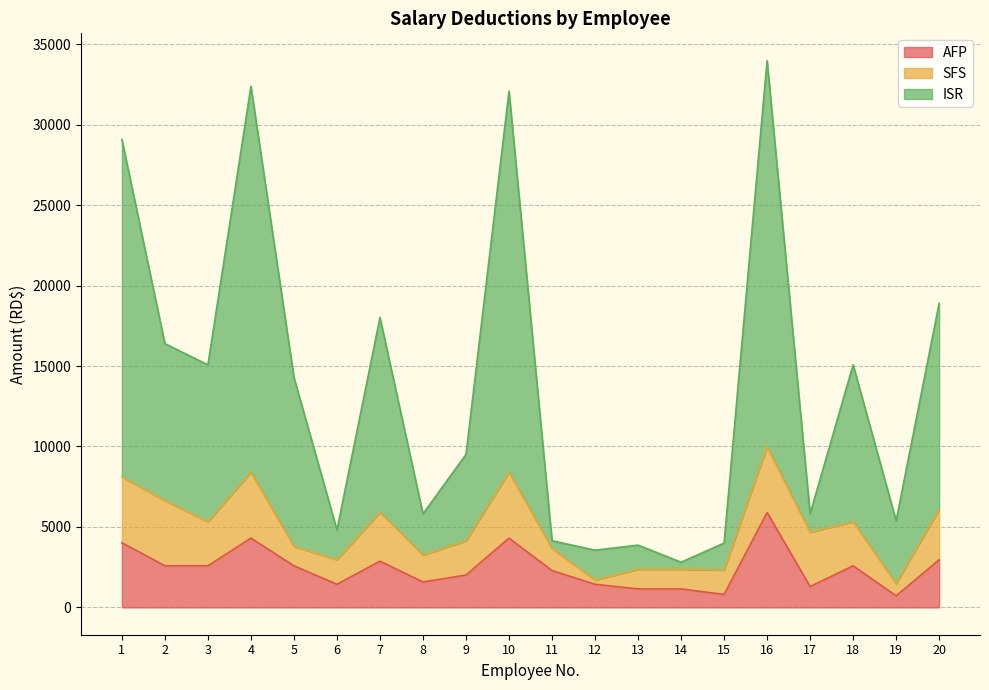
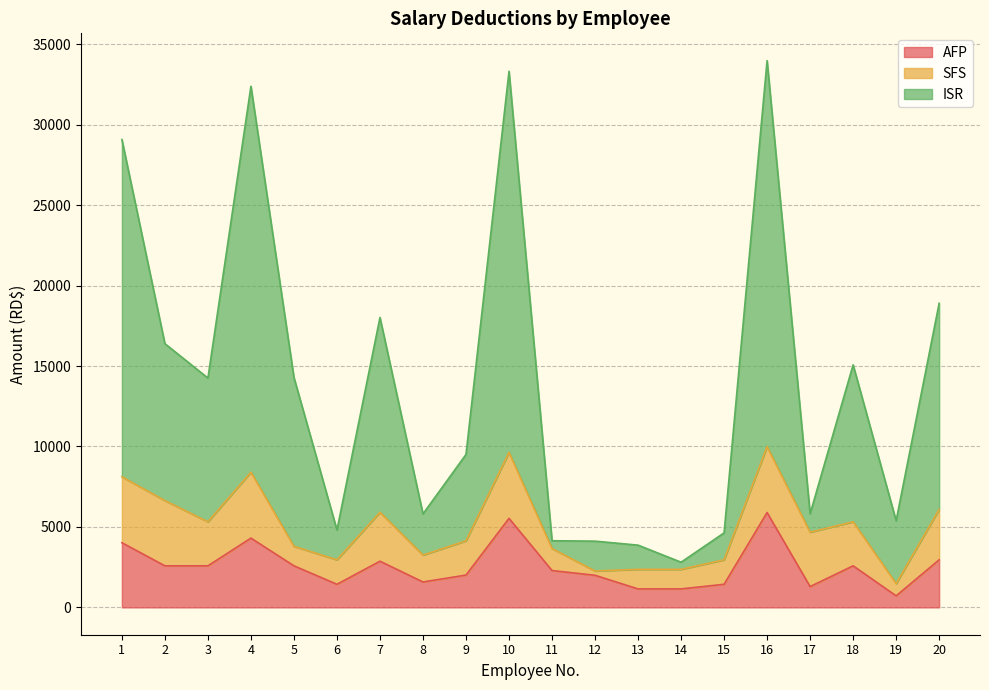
ISR, 3: 9800 -> 8900
AFP, 10: 4300 -> 5500
AFP, 12: 1400 -> 2000
AFP, 15: 800 -> 1400
